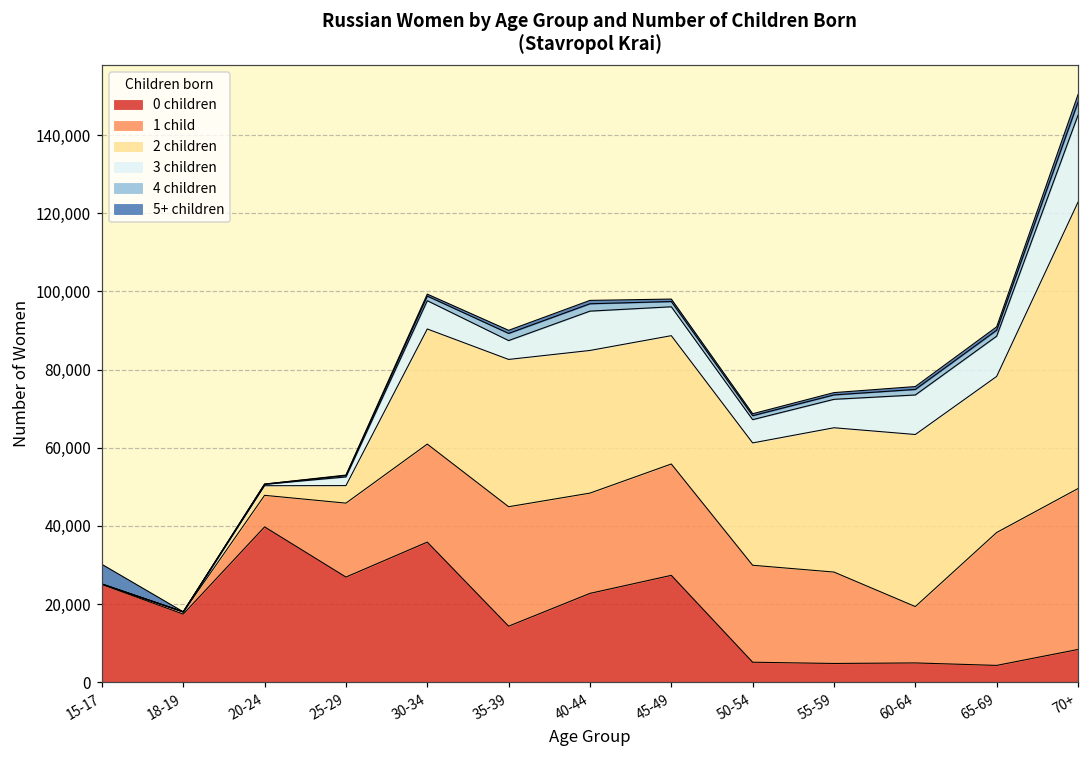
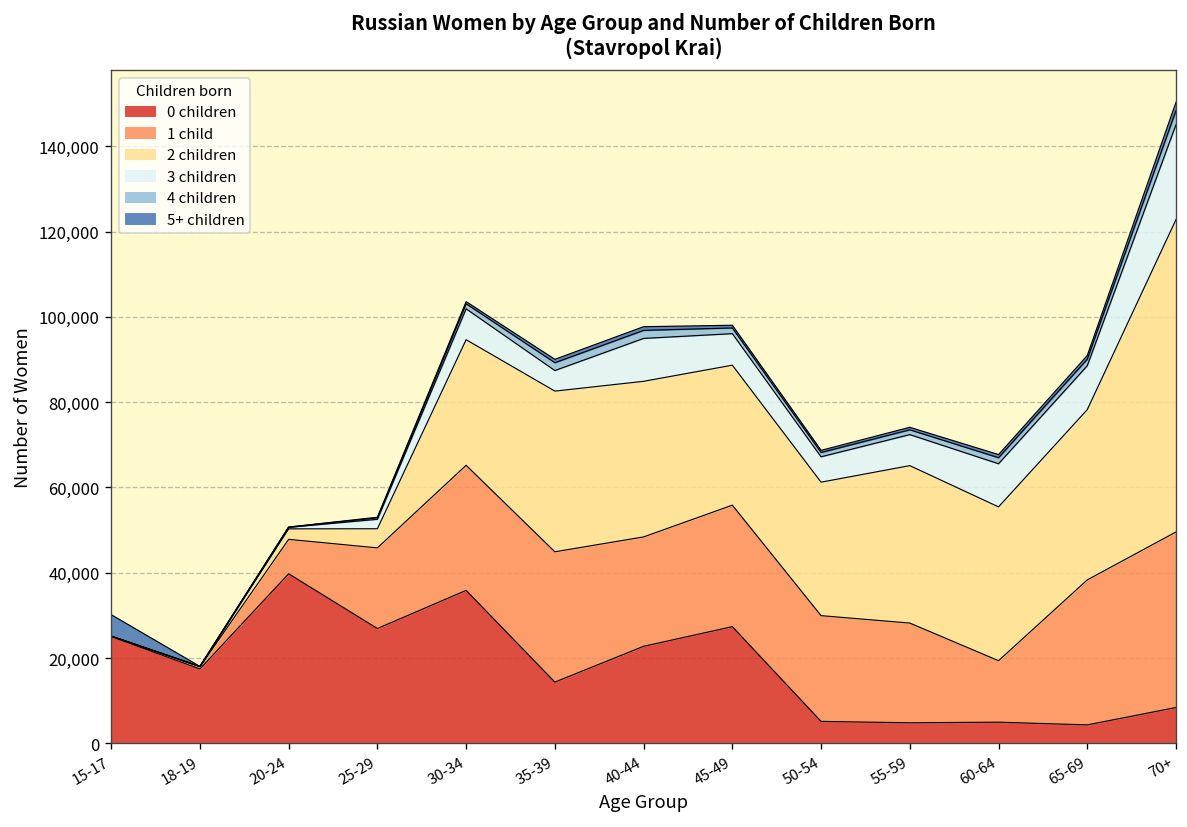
1 child, 30-34: 25,000 -> 29,000
2 children, 60-64: 44,000 -> 36,000
